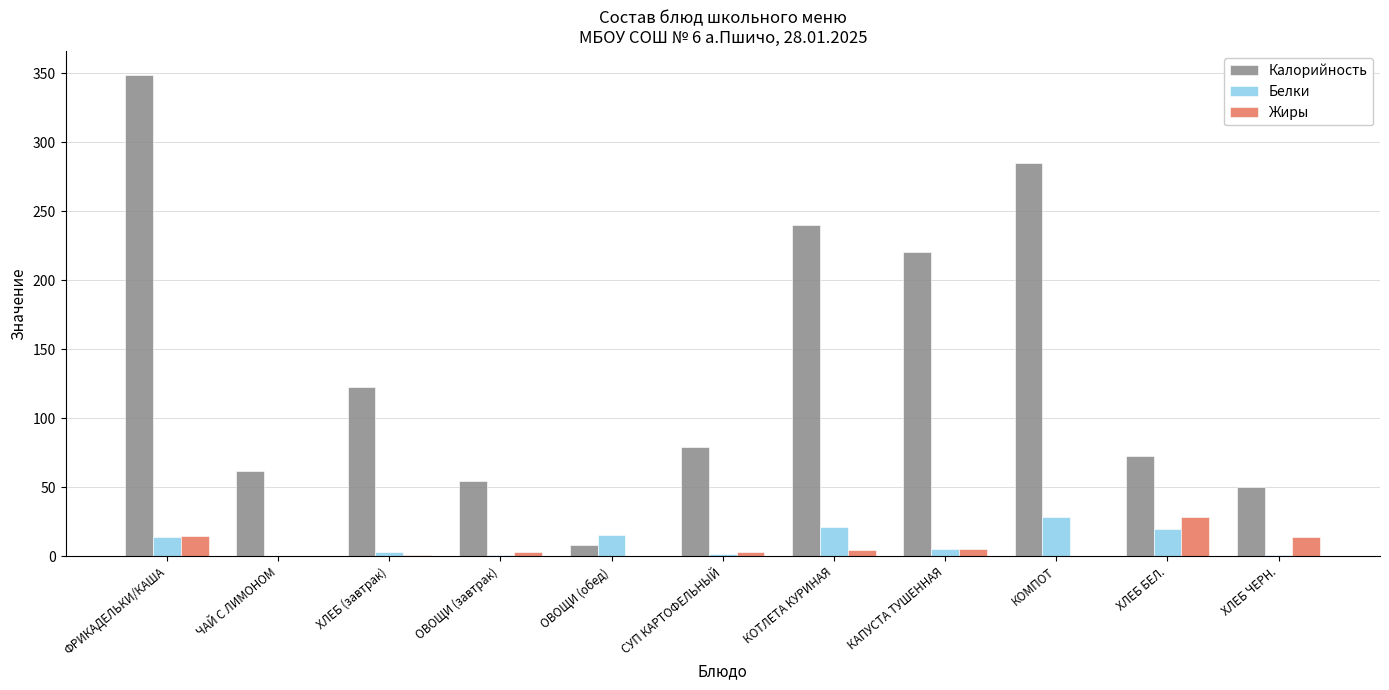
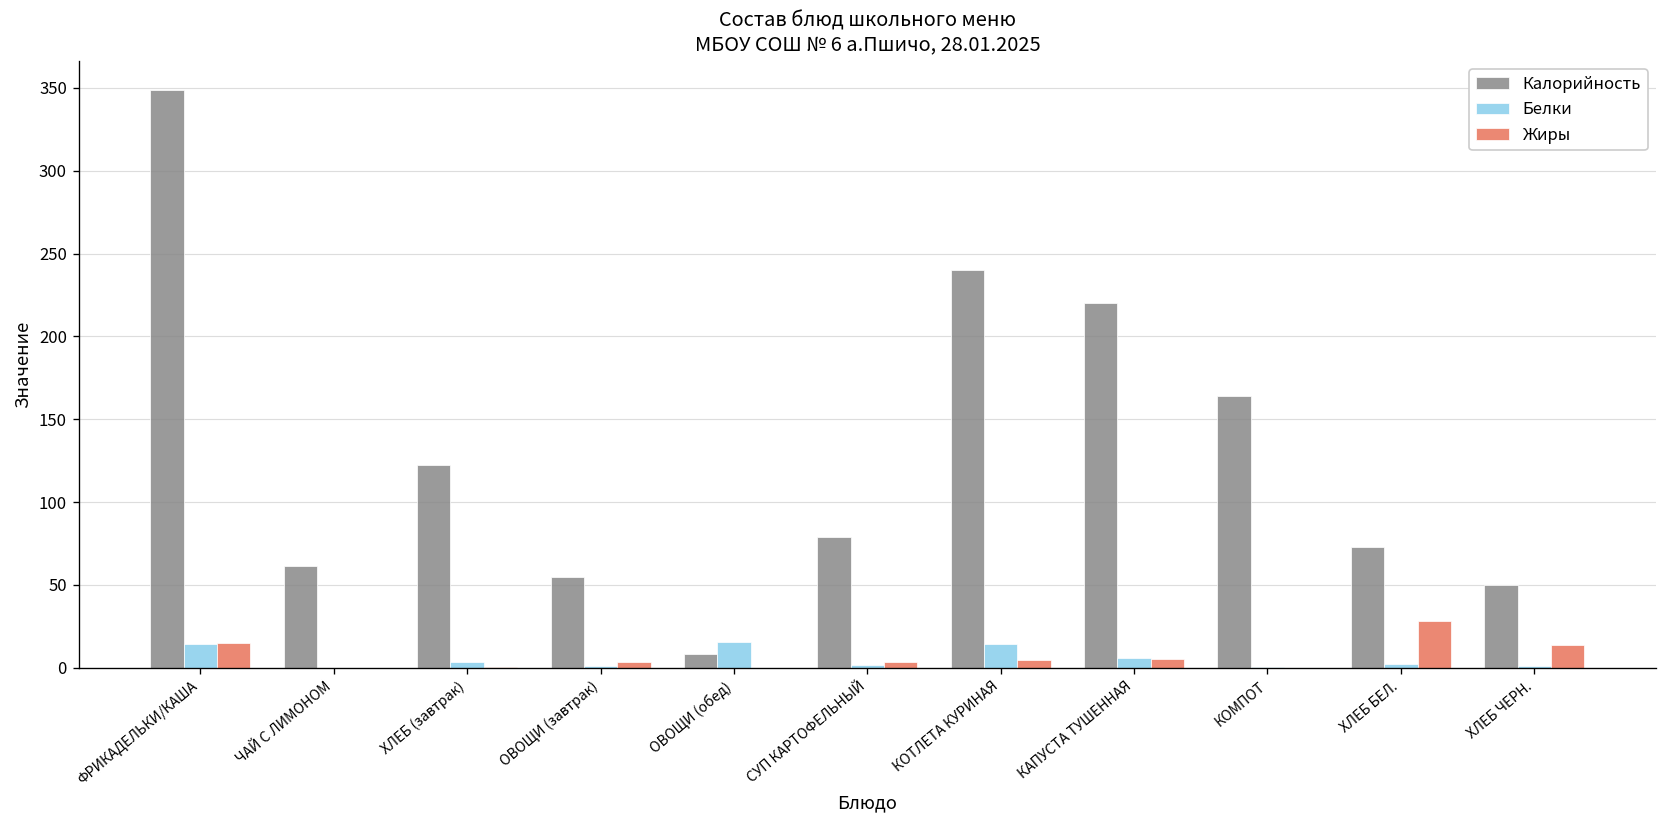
Белки, КОТЛЕТА КУРИНАЯ: 21 -> 14
Калорийность, КОМПОТ: 285 -> 164
Белки, КОМПОТ: 28 -> 1
Белки, ХЛЕБ БЕЛ.: 20 -> 2
